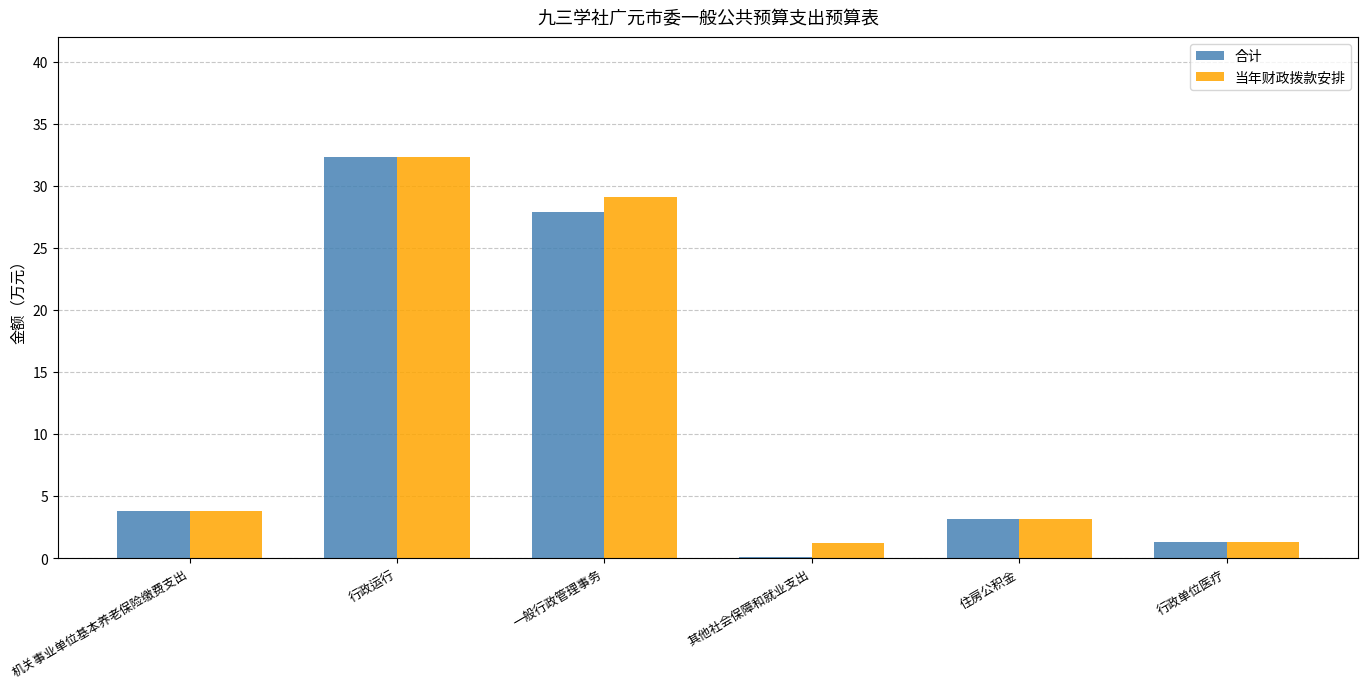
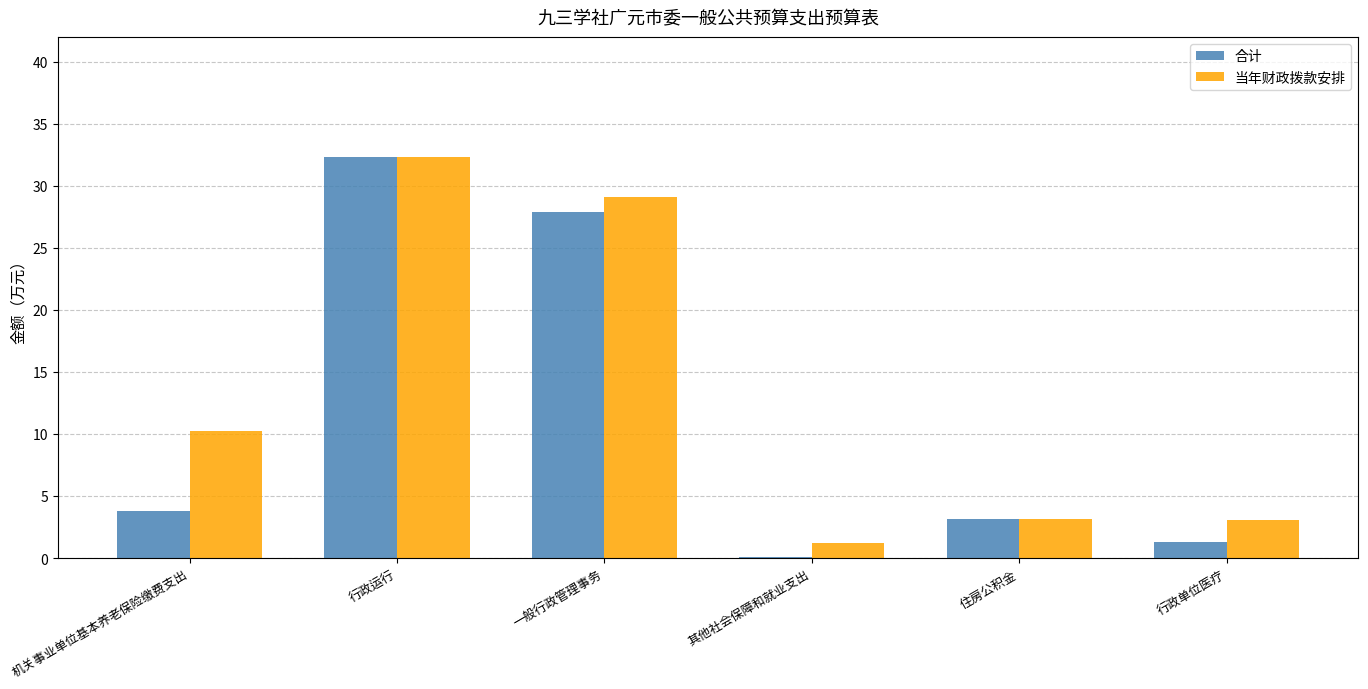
当年财政拨款安排, 机关事业单位基本养老保险缴费支出: 3.8 -> 10.2
当年财政拨款安排, 行政单位医疗: 1.3 -> 3.1
